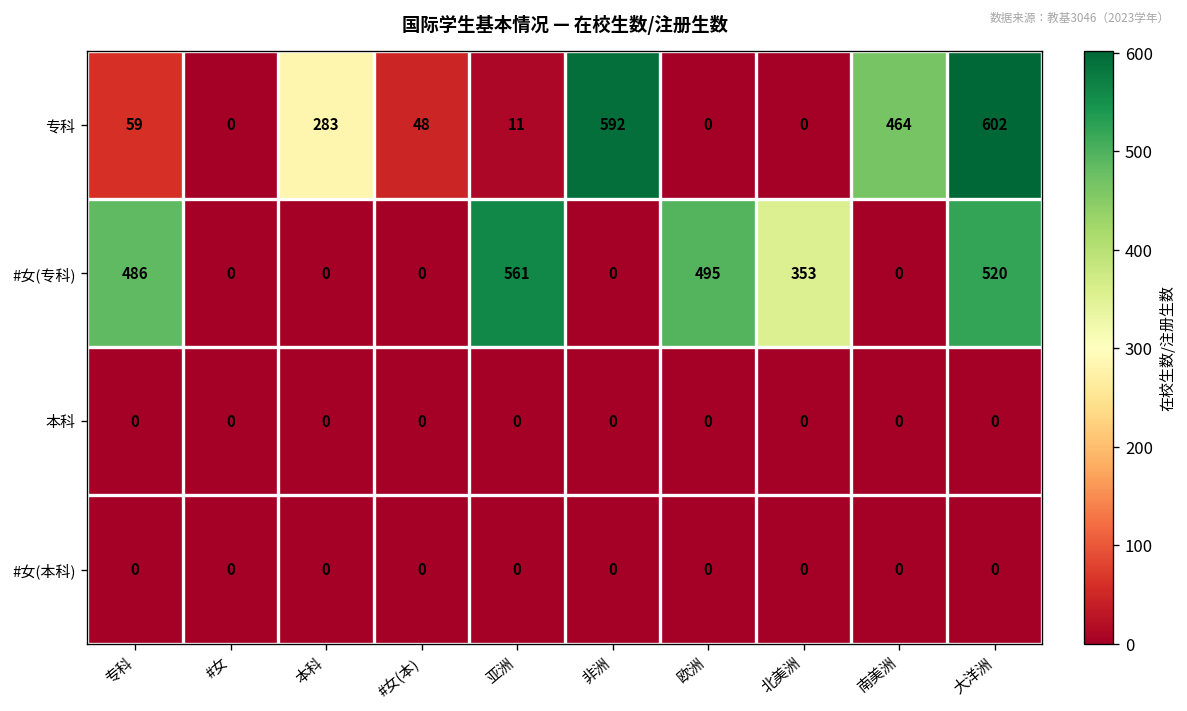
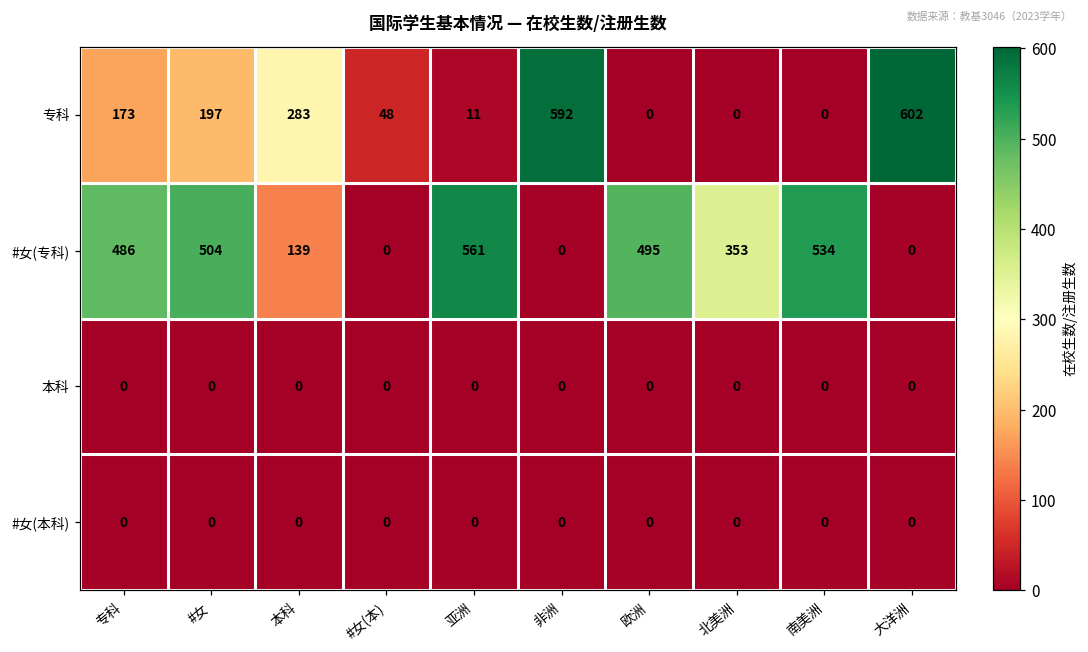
专科, 专科: 59 -> 173
专科, #女: 0 -> 197
专科, 南美洲: 464 -> 0
#女(专科), #女: 0 -> 504
#女(专科), 本科: 0 -> 139
#女(专科), 南美洲: 0 -> 534
#女(专科), 大洋洲: 520 -> 0
